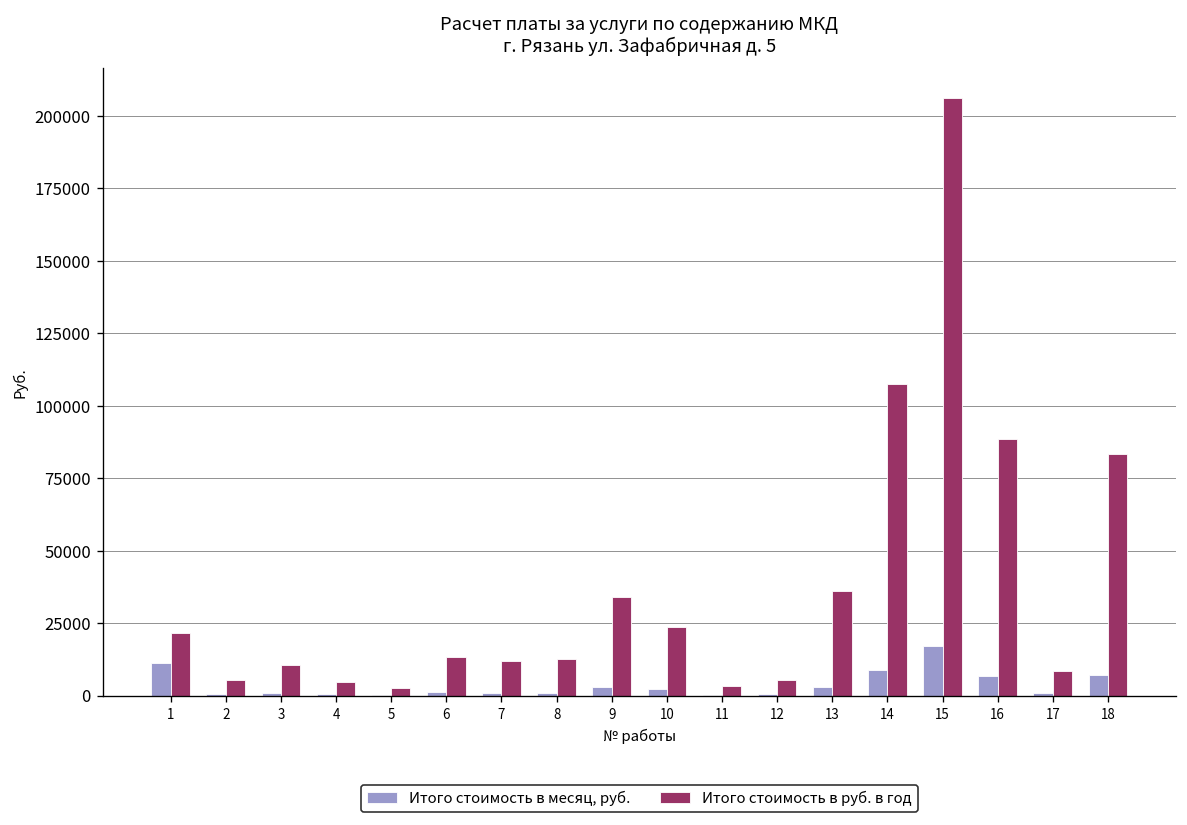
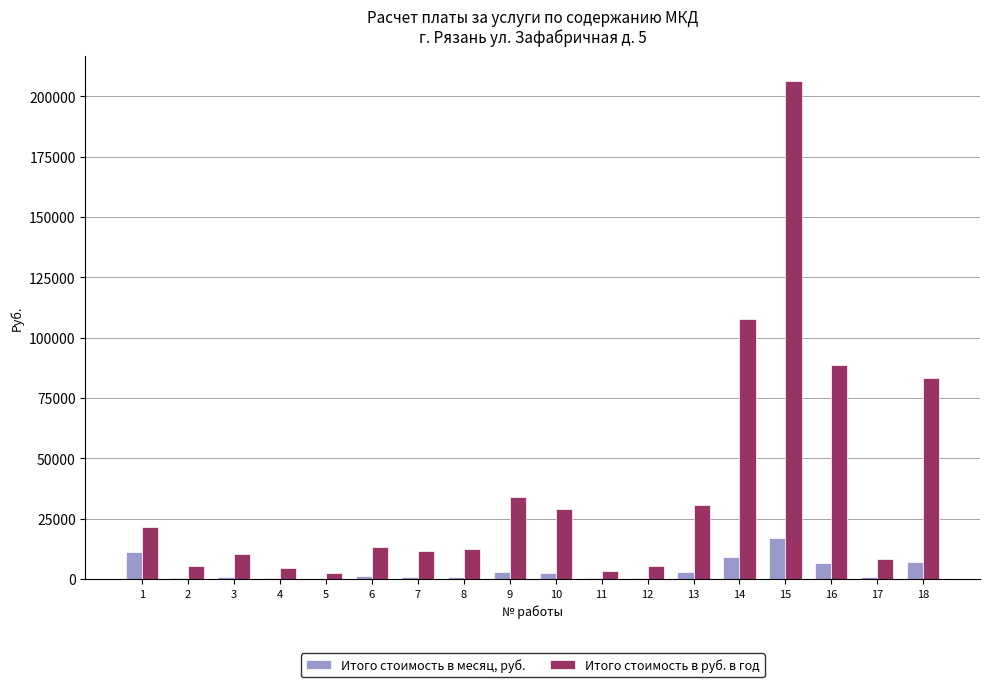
Итого стоимость в руб. в год, 10: 24000 -> 29000
Итого стоимость в руб. в год, 13: 36000 -> 31000
